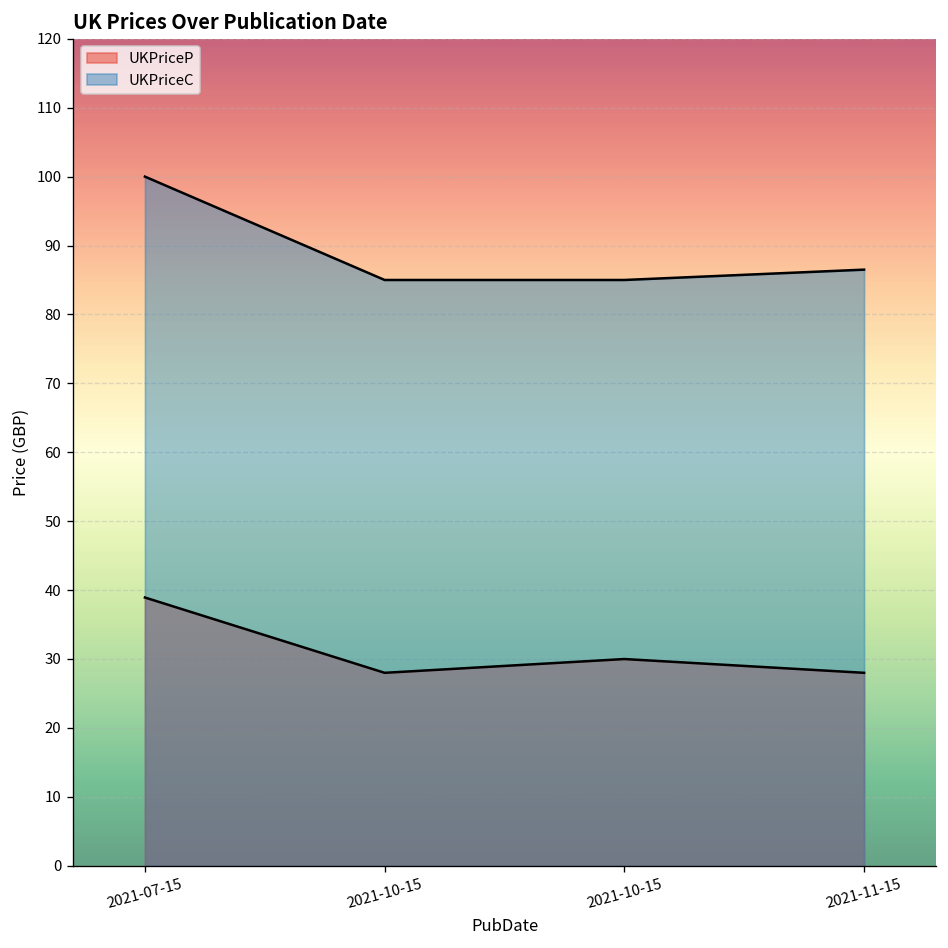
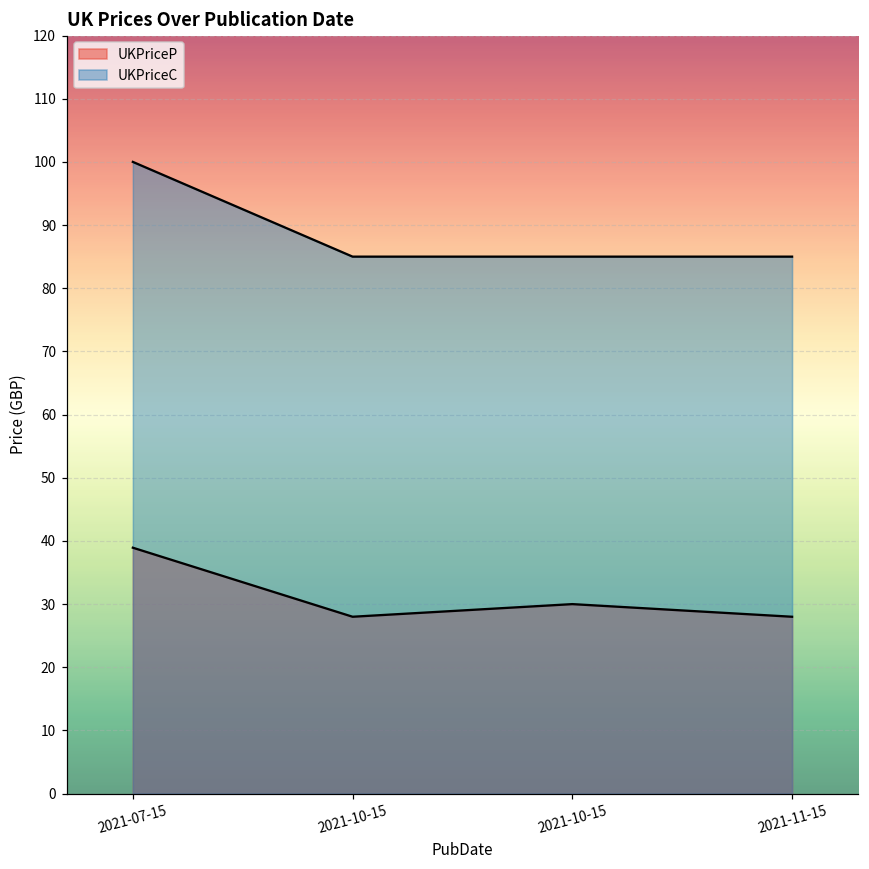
UKPriceC, 2021-11-15: 87 -> 85
